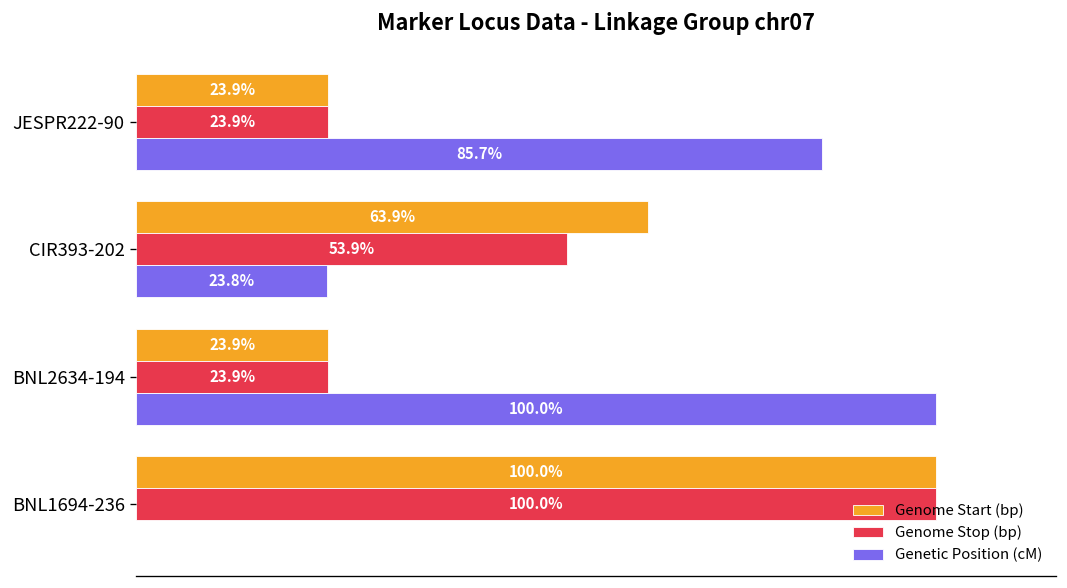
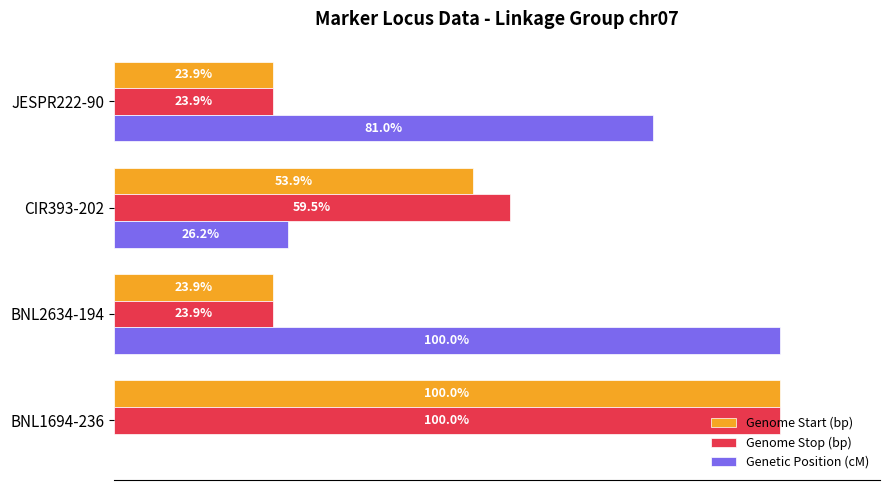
Genetic Position (cM), JESPR222-90: 85.7% -> 81.0%
Genome Start (bp), CIR393-202: 63.9% -> 53.9%
Genome Stop (bp), CIR393-202: 53.9% -> 59.5%
Genetic Position (cM), CIR393-202: 23.8% -> 26.2%
